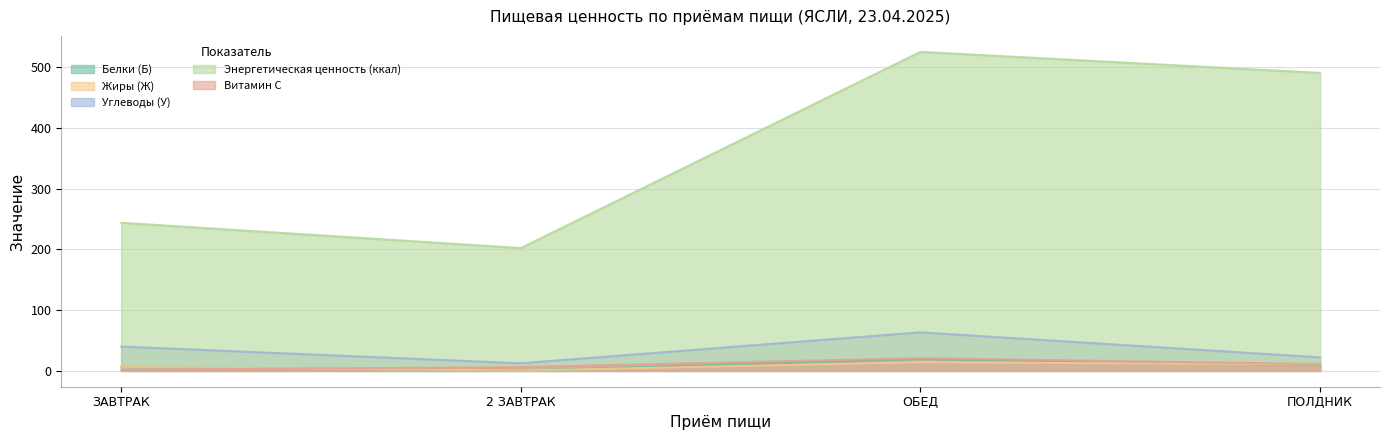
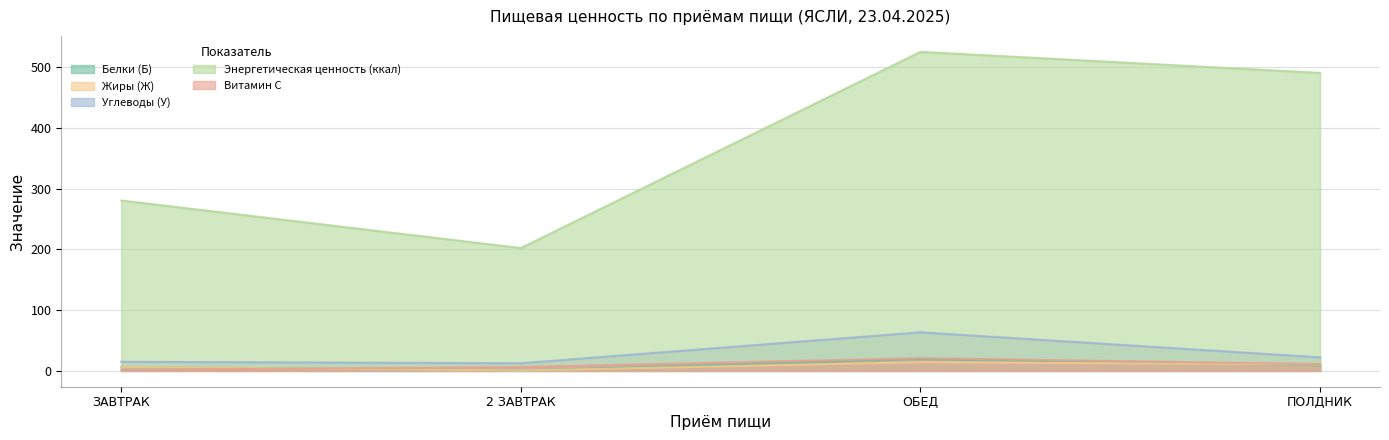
Углеводы (У), ЗАВТРАК: 40 -> 10
Энергетическая ценность (ккал), ЗАВТРАК: 240 -> 280
